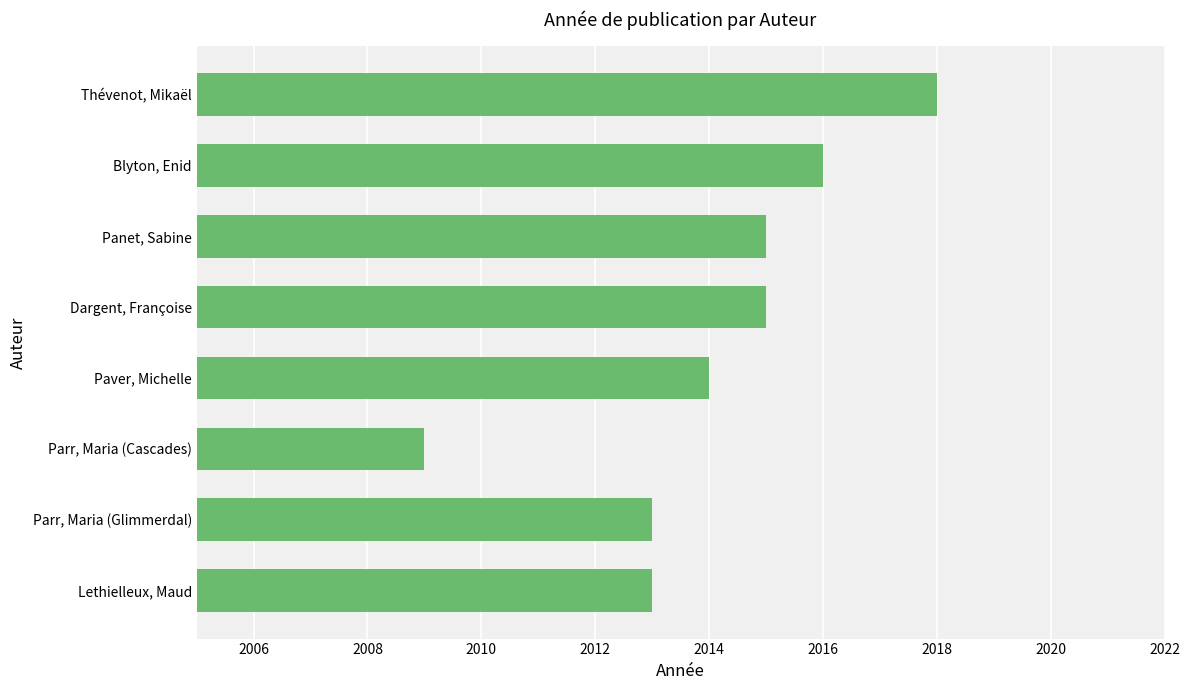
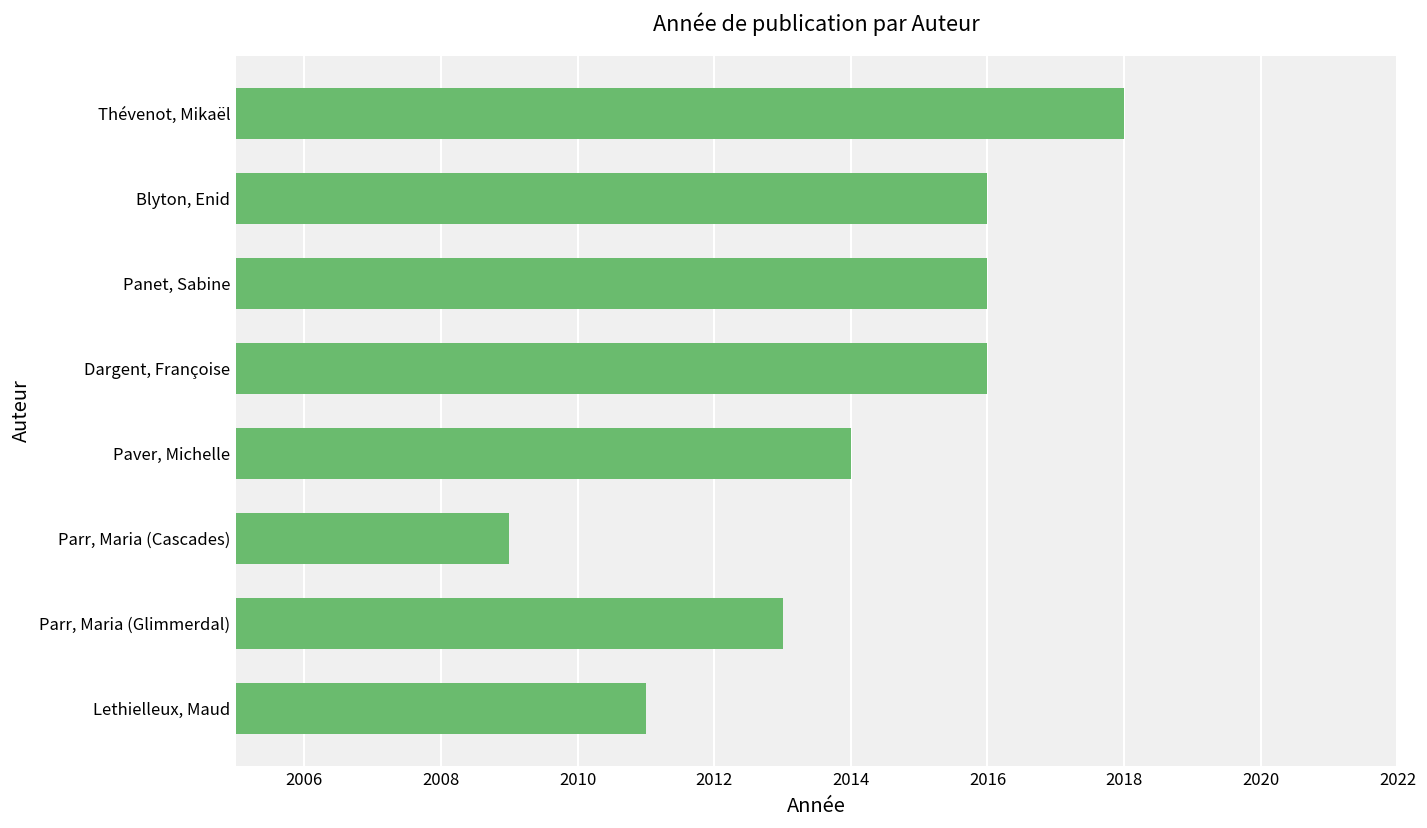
Panet, Sabine: 2015 -> 2016
Dargent, Françoise: 2015 -> 2016
Lethielleux, Maud: 2013 -> 2011
